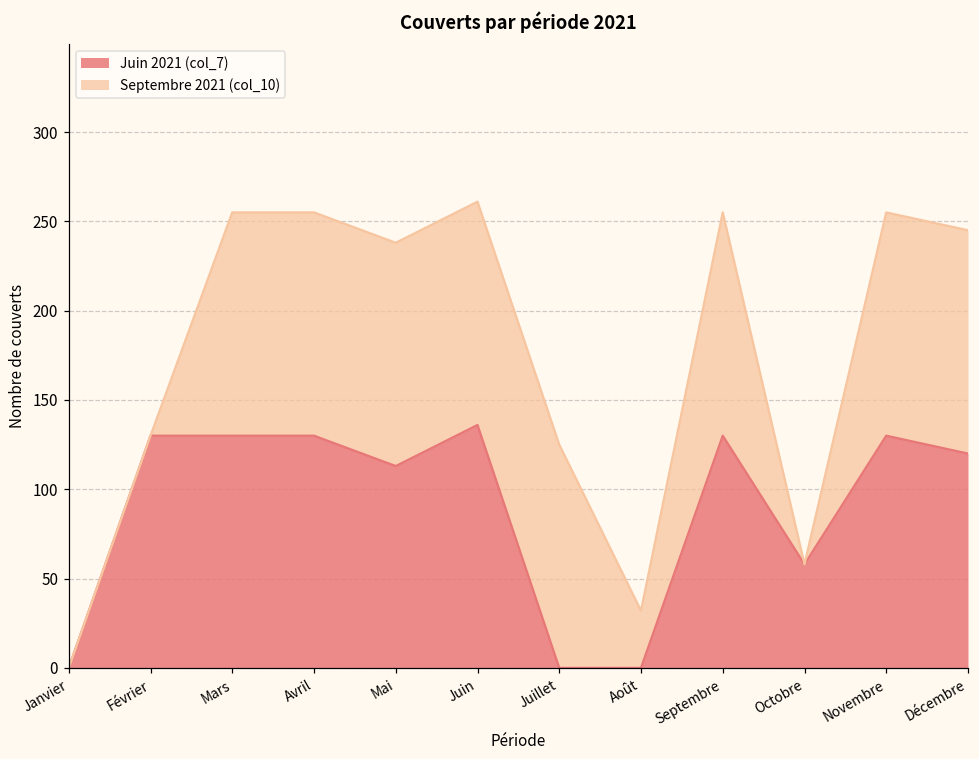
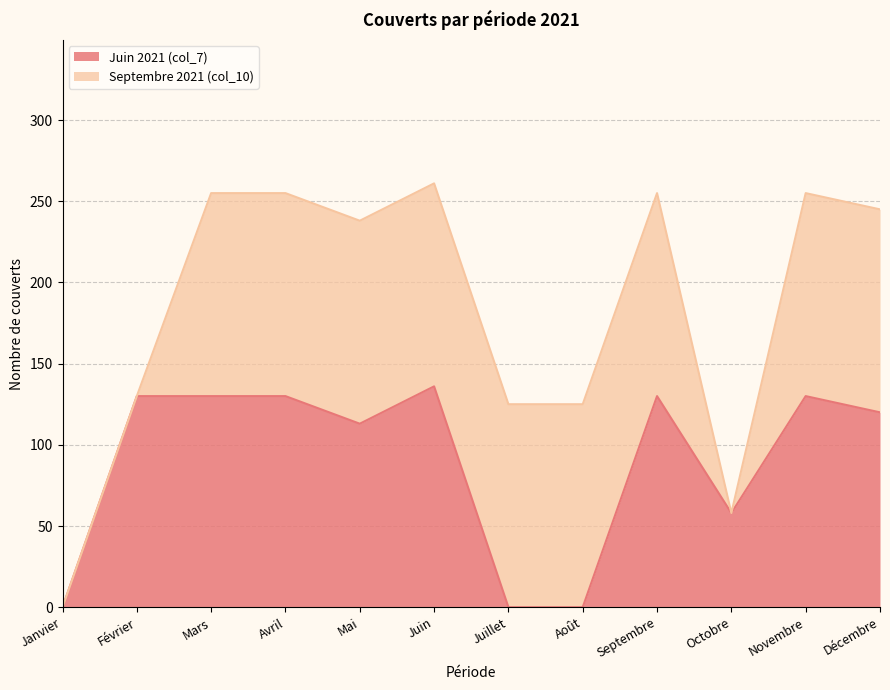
Septembre 2021 (col_10), Août: 32 -> 125
